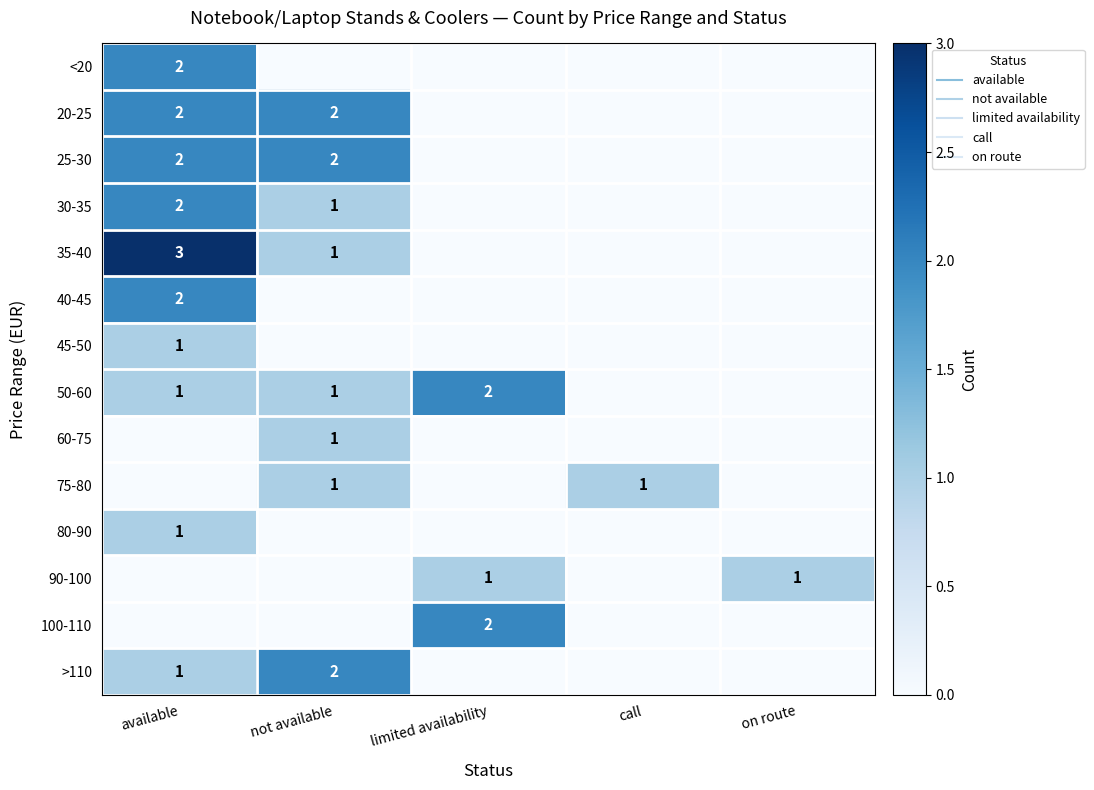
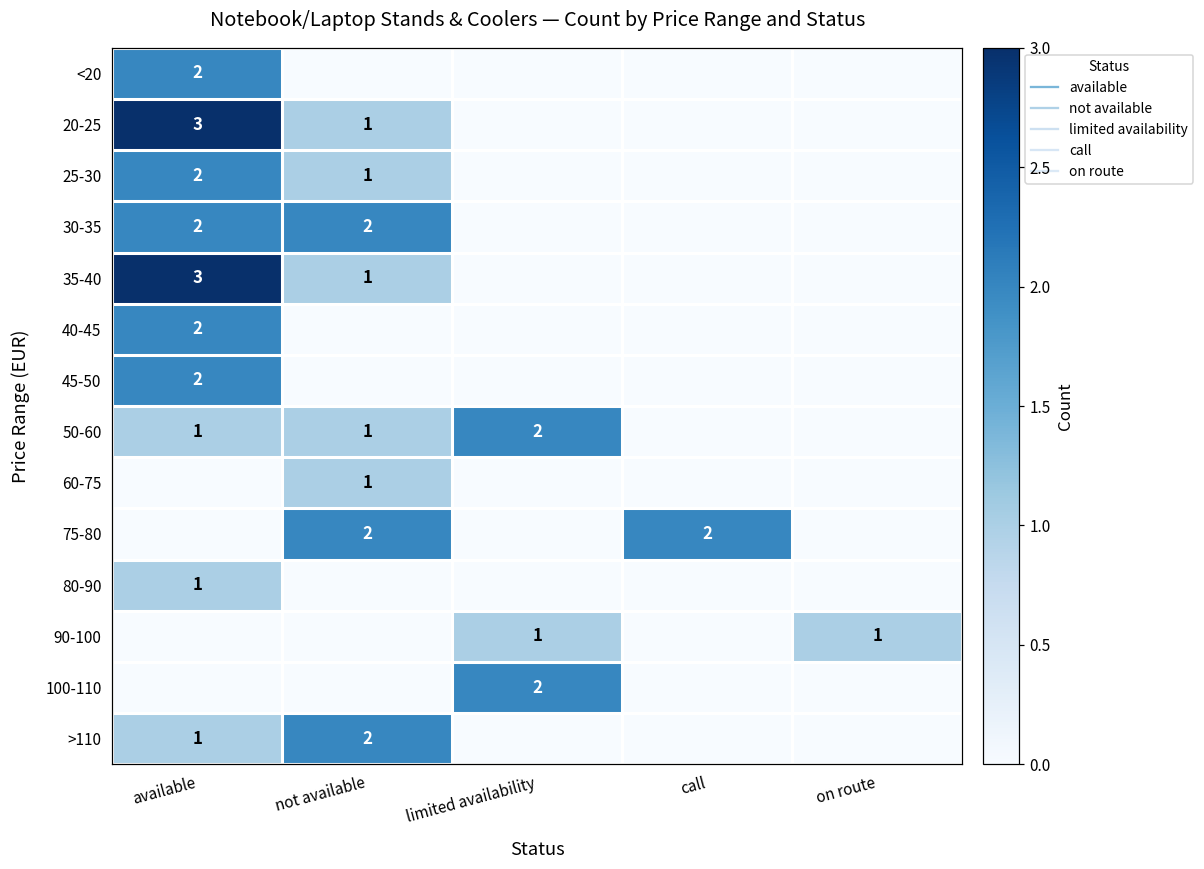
20-25, available: 2 -> 3
20-25, not available: 2 -> 1
25-30, not available: 2 -> 1
30-35, not available: 1 -> 2
45-50, available: 1 -> 2
75-80, not available: 1 -> 2
75-80, call: 1 -> 2
